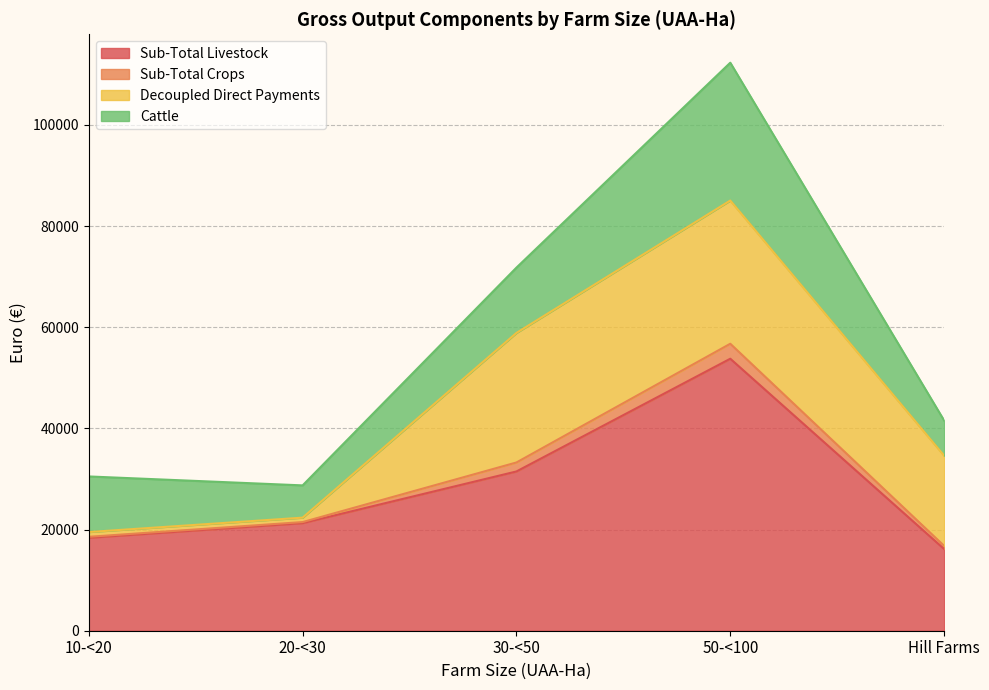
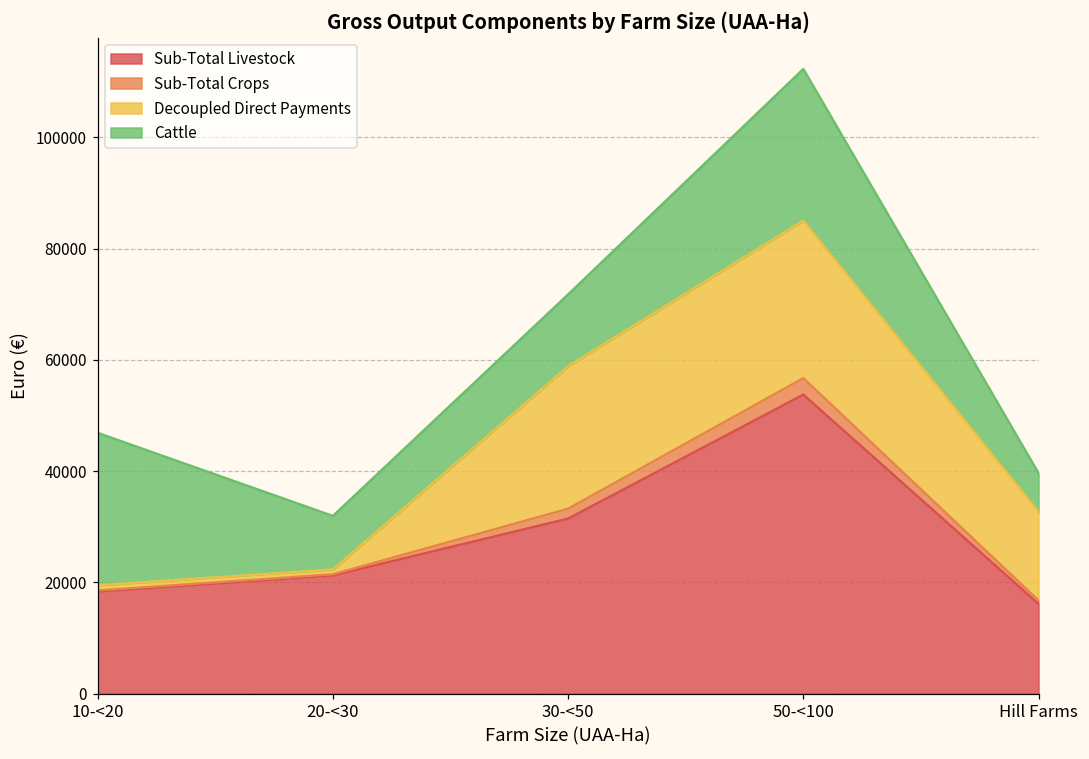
Cattle, 10-<20: 11000 -> 27000
Cattle, 20-<30: 6000 -> 10000
Decoupled Direct Payments, Hill Farms: 18000 -> 16000
